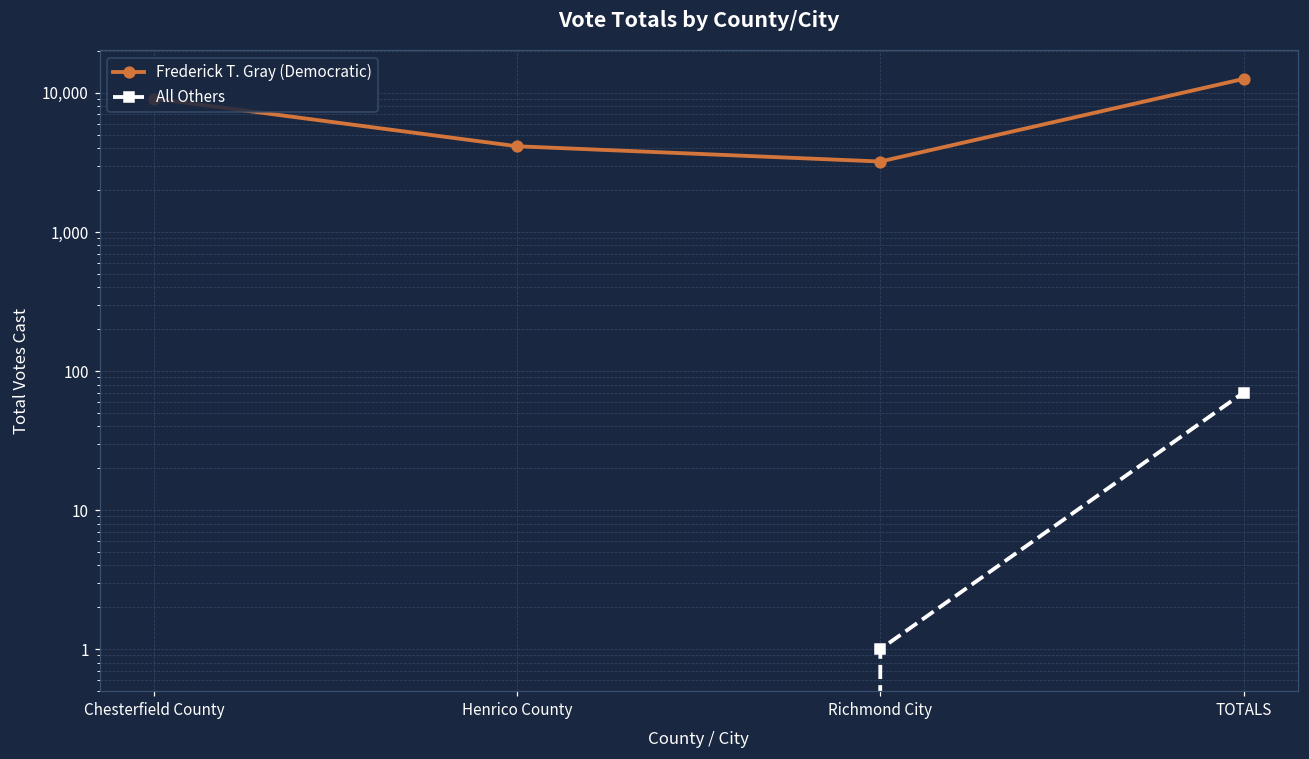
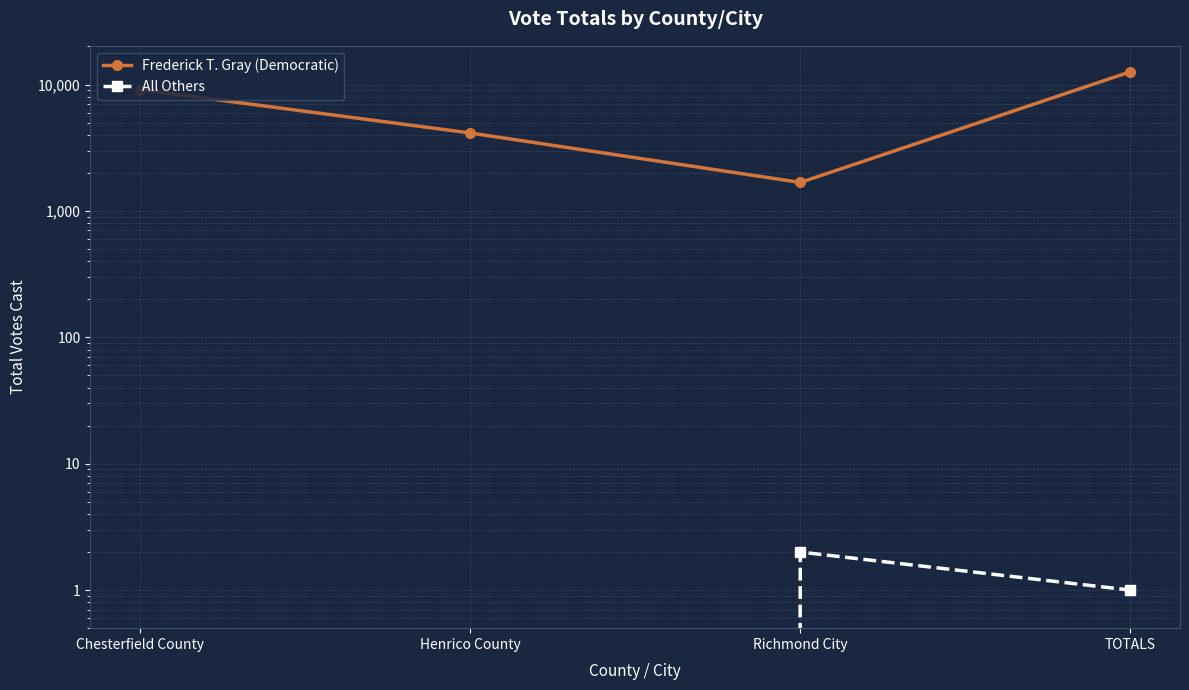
Frederick T. Gray (Democratic), Richmond City: 3,200 -> 1,700
All Others, Richmond City: 1 -> 2
All Others, TOTALS: 70 -> 1
